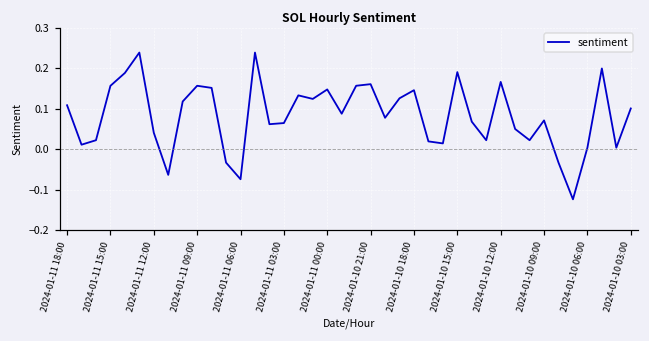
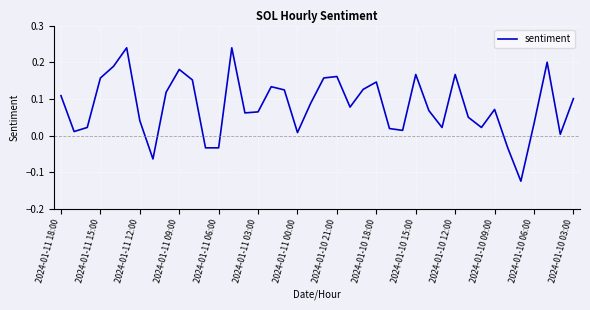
2024-01-11 09:00: 0.16 -> 0.18
2024-01-11 06:00: -0.07 -> -0.03
2024-01-11 00:00: 0.15 -> 0.01
2024-01-10 15:00: 0.19 -> 0.17
2024-01-10 06:00: 0.00 -> 0.03
